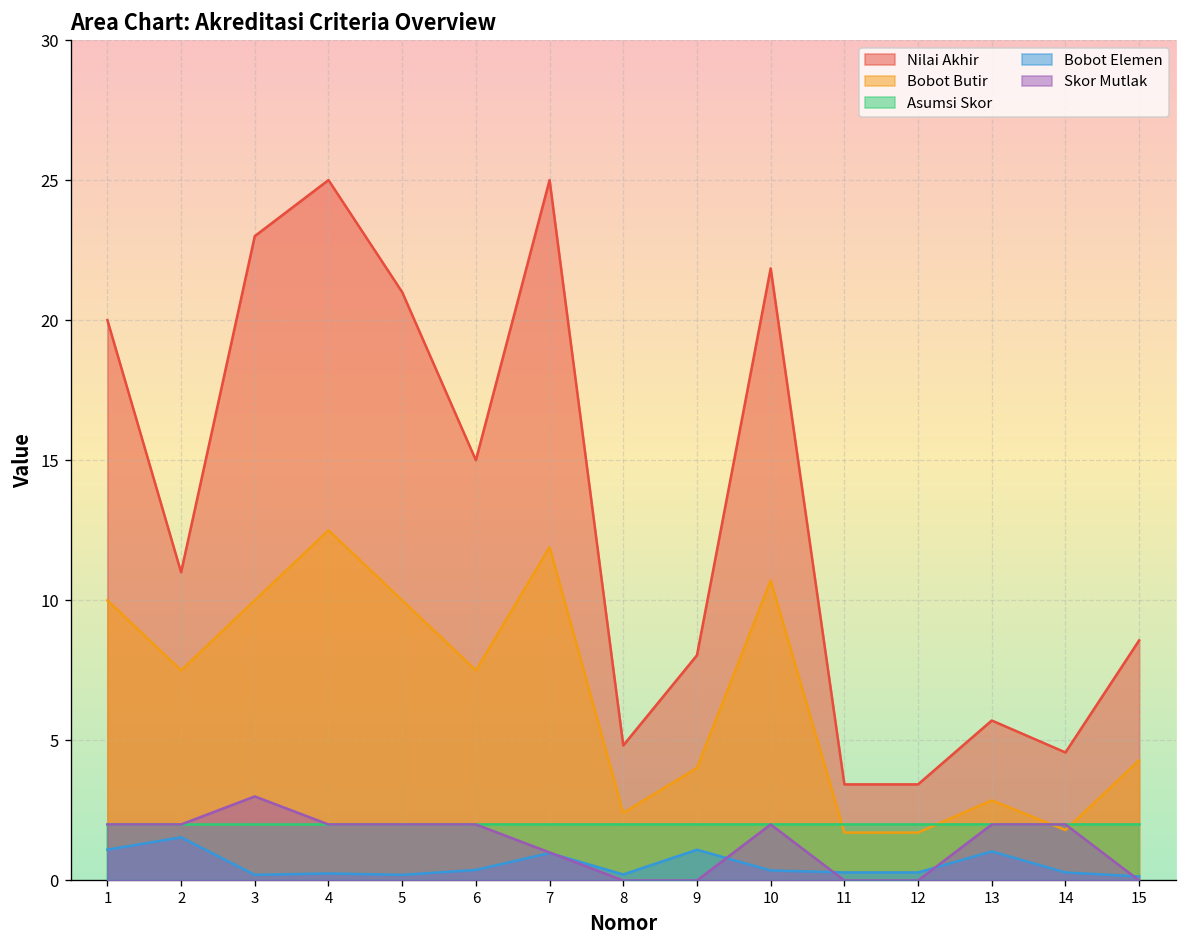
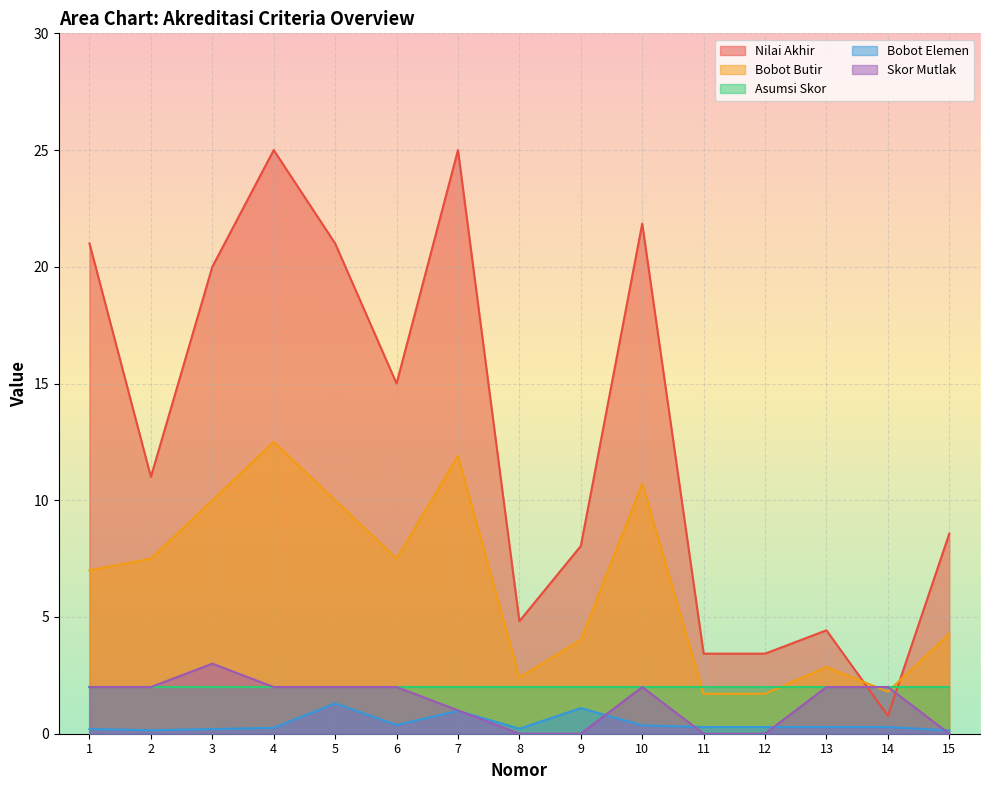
Nilai Akhir, 1: 20 -> 21
Bobot Butir, 1: 10 -> 7
Bobot Elemen, 1: 1.1 -> 0.2
Bobot Elemen, 2: 1.5 -> 0.2
Nilai Akhir, 3: 23 -> 20
Bobot Elemen, 5: 0.2 -> 1.3
Nilai Akhir, 13: 5.7 -> 4.4
Bobot Elemen, 13: 1.0 -> 0.3
Nilai Akhir, 14: 4.6 -> 0.8
